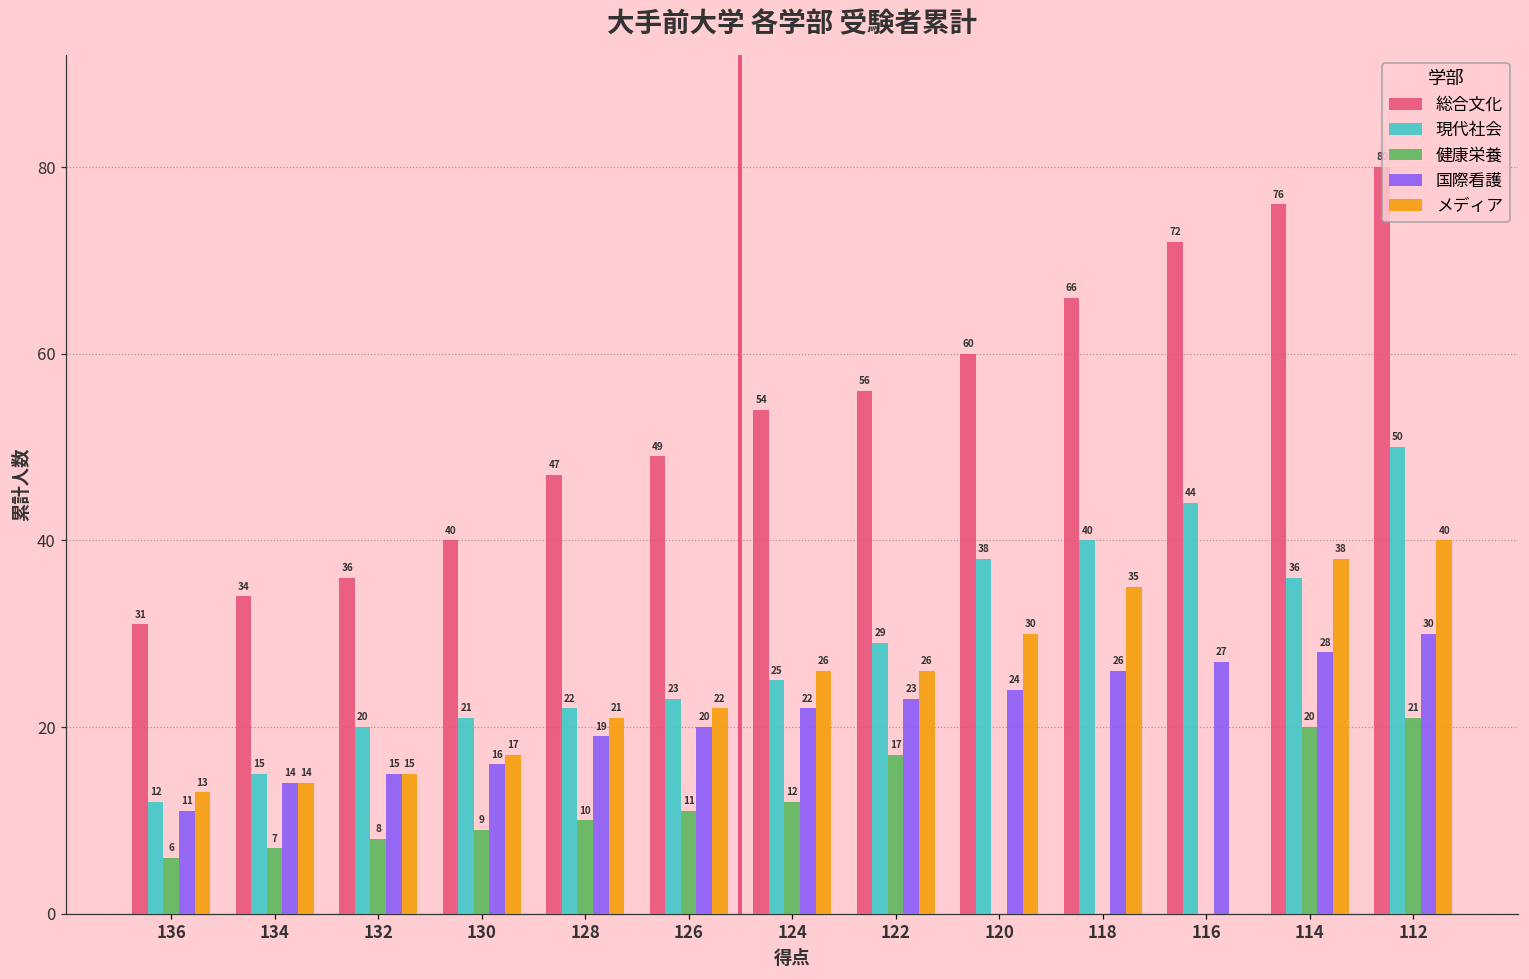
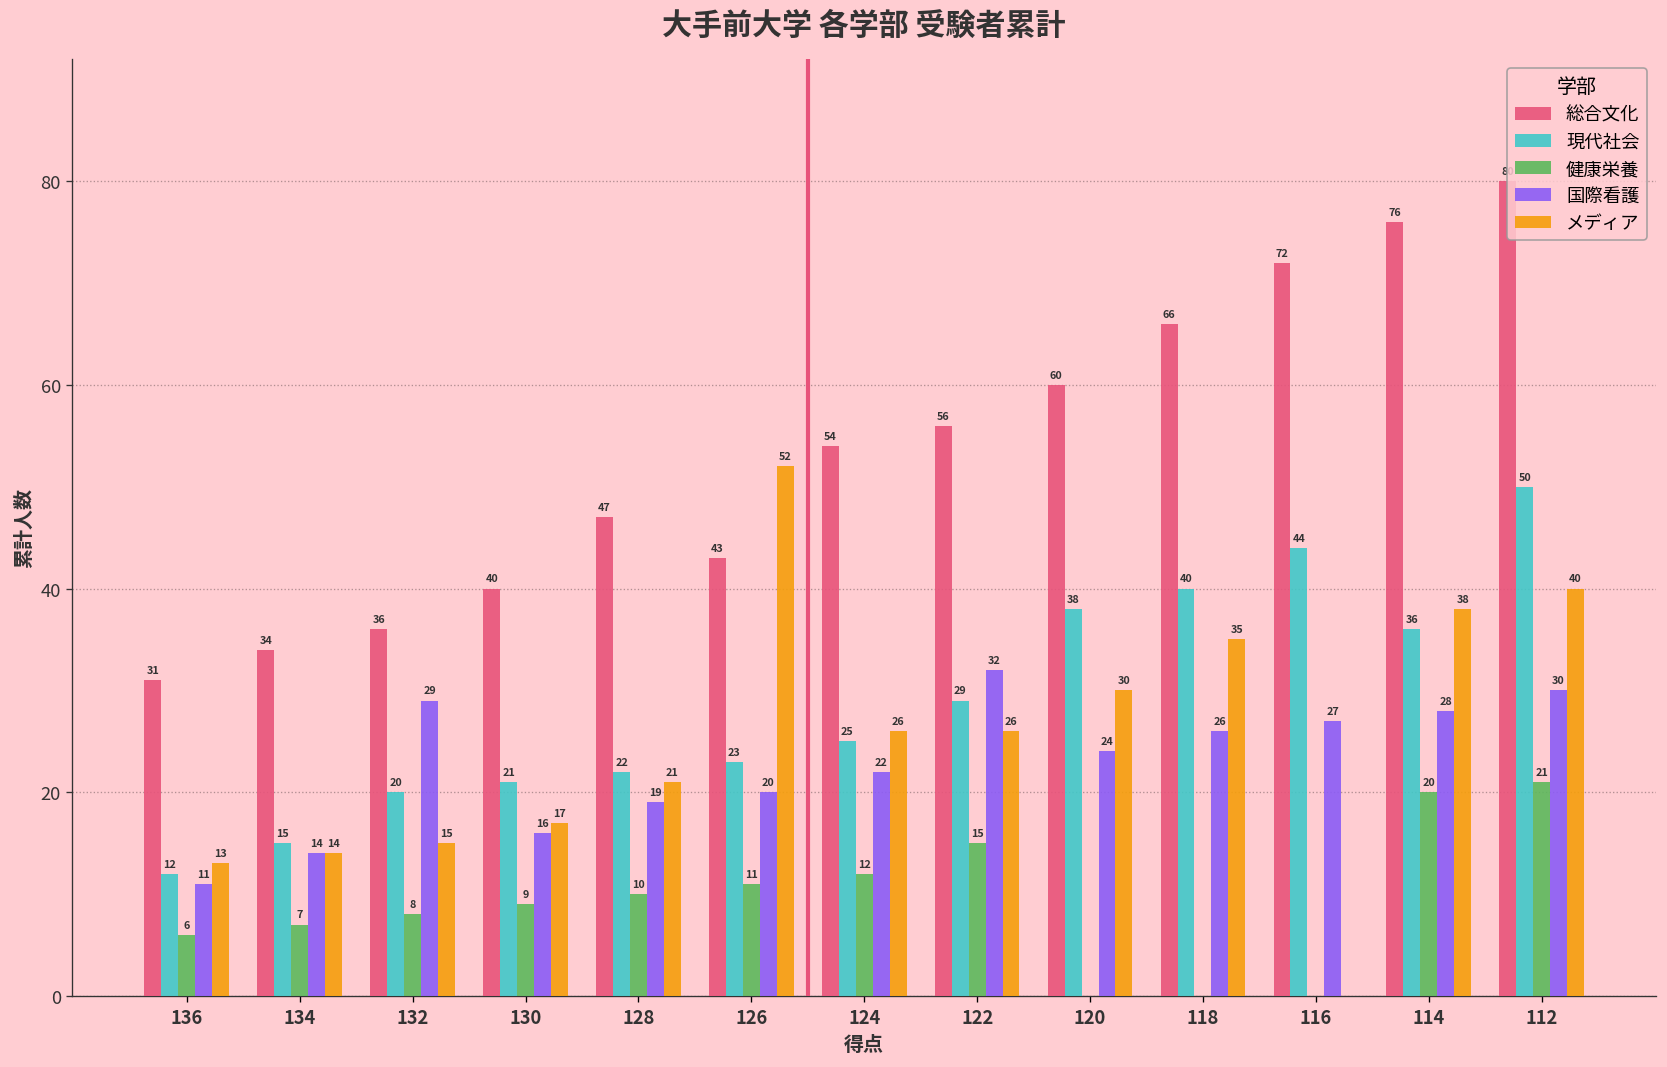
国際看護, 132: 15 -> 29
総合文化, 126: 49 -> 43
メディア, 126: 22 -> 52
健康栄養, 122: 17 -> 15
国際看護, 122: 23 -> 32
